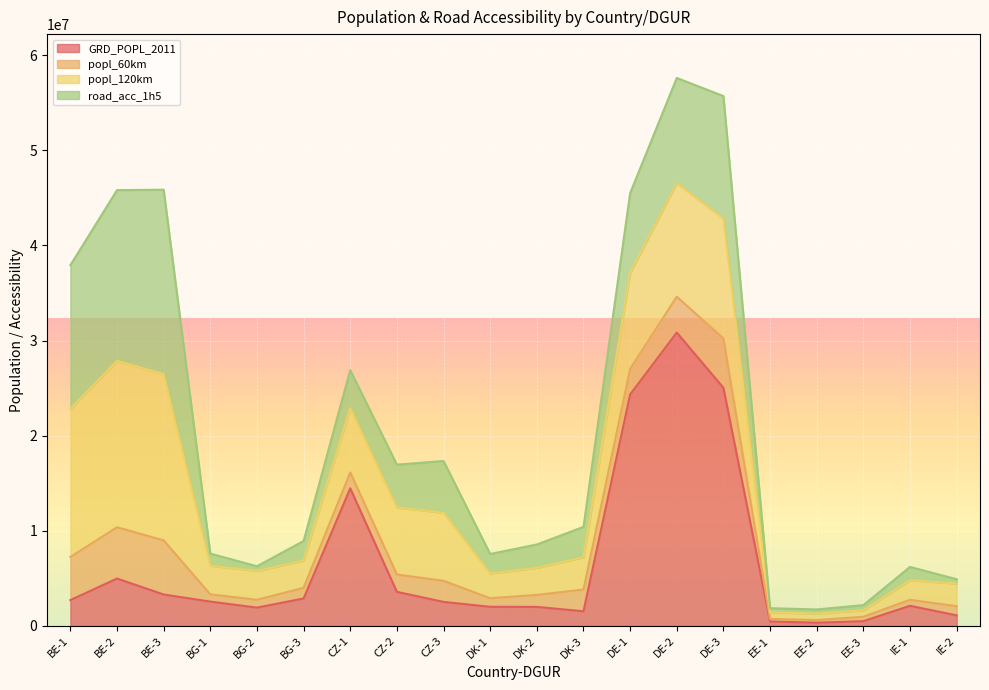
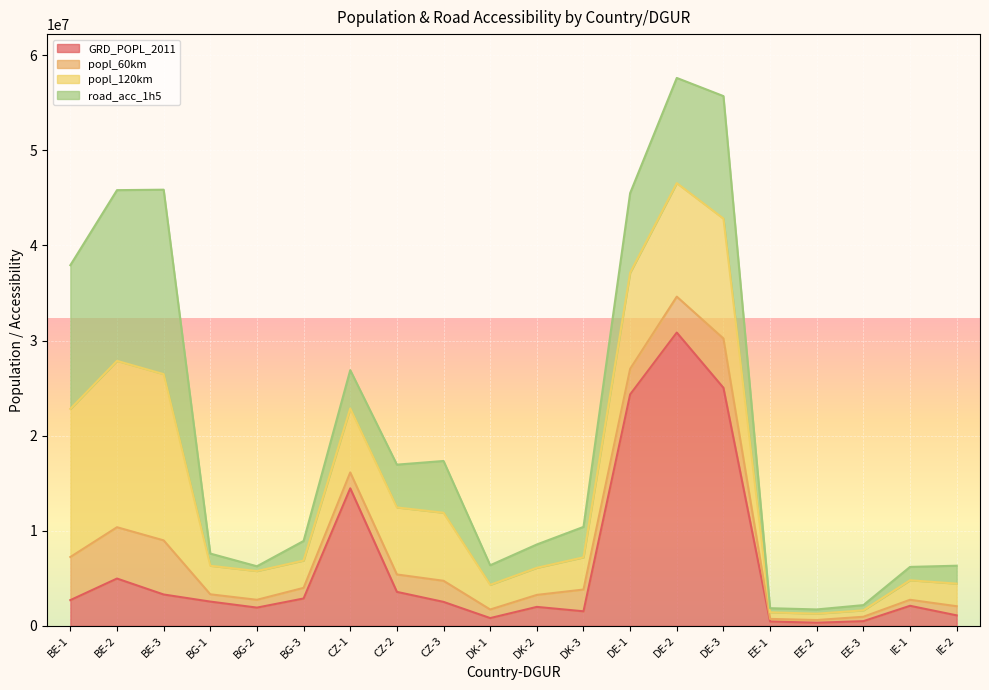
GRD_POPL_2011, DK-1: 2000000 -> 1000000
road_acc_1h5, IE-2: 0 -> 2000000
